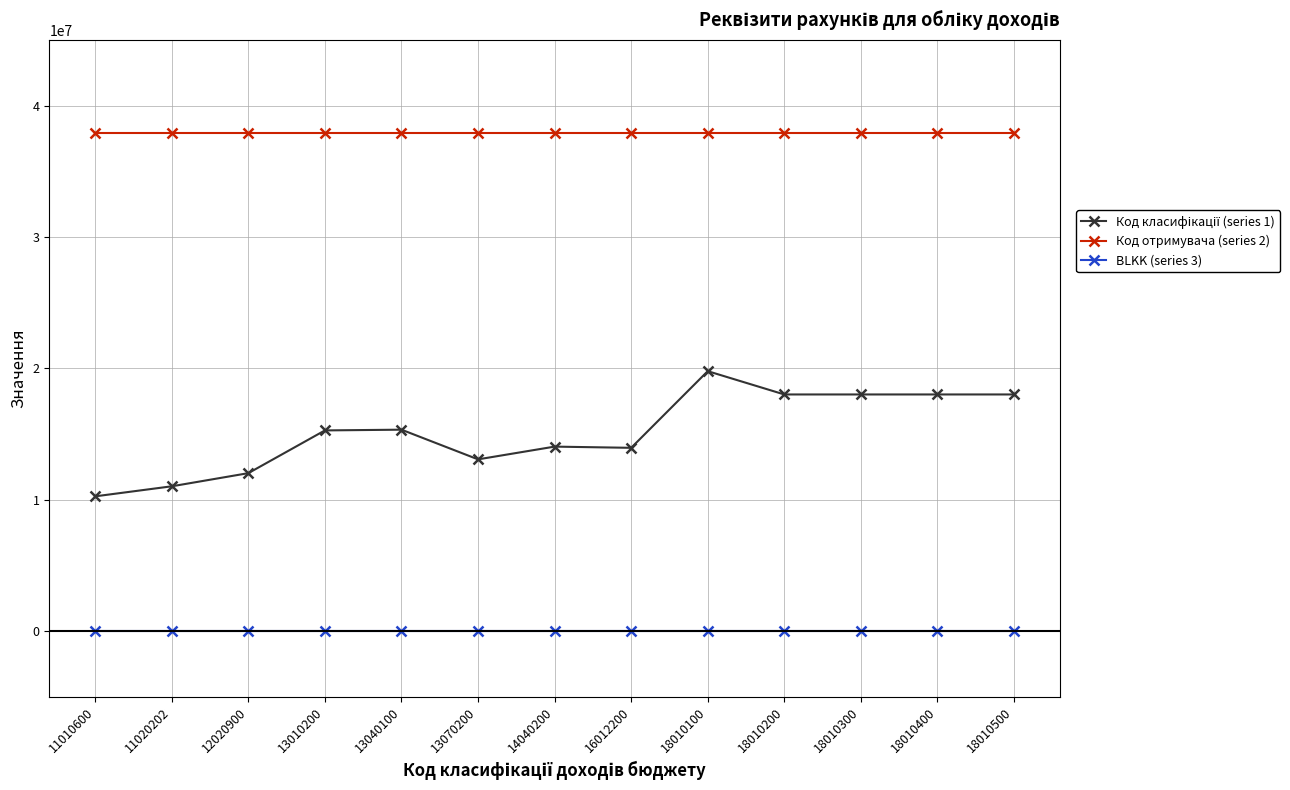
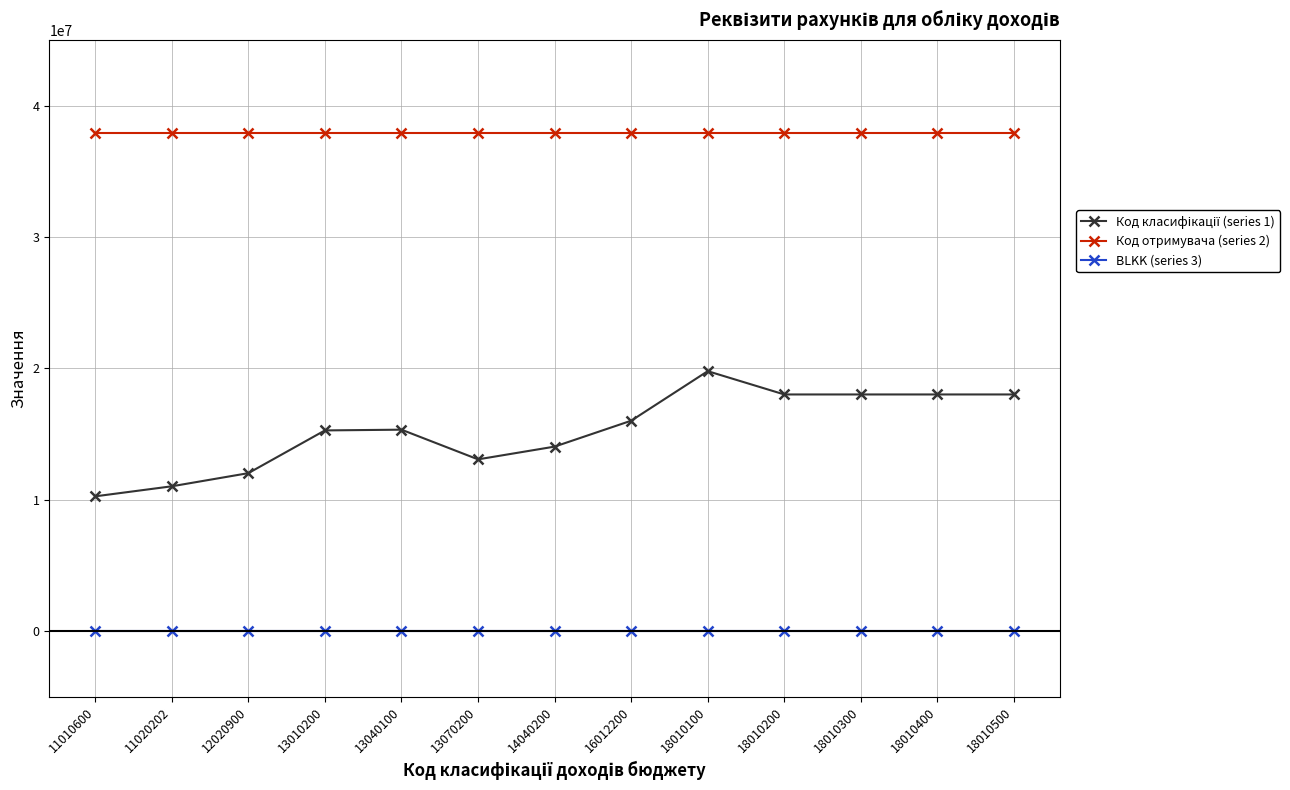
Код класифікації (series 1), 16012200: 13900000 -> 16000000
